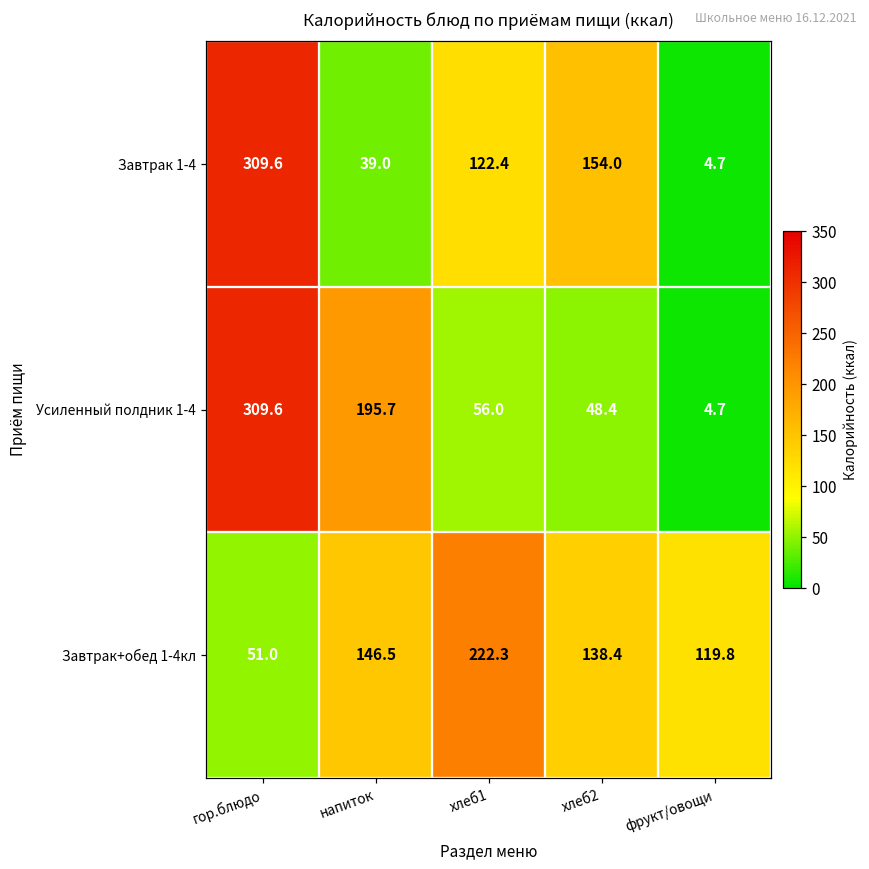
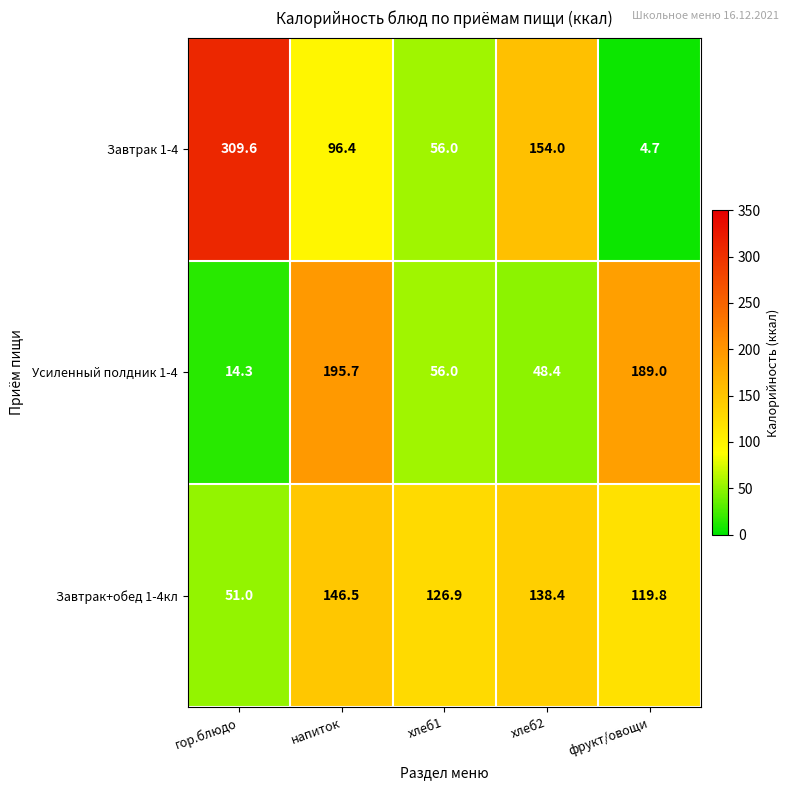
Завтрак 1-4, напиток: 39.0 -> 96.4
Завтрак 1-4, хлеб1: 122.4 -> 56.0
Усиленный полдник 1-4, гор.блюдо: 309.6 -> 14.3
Усиленный полдник 1-4, фрукт/овощи: 4.7 -> 189.0
Завтрак+обед 1-4кл, хлеб1: 222.3 -> 126.9
